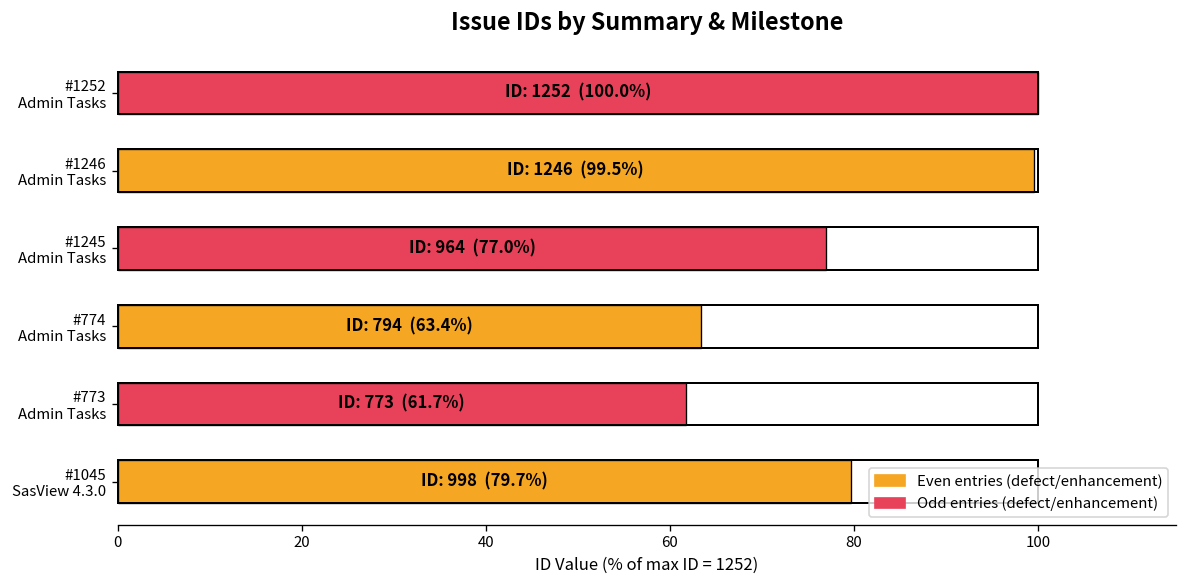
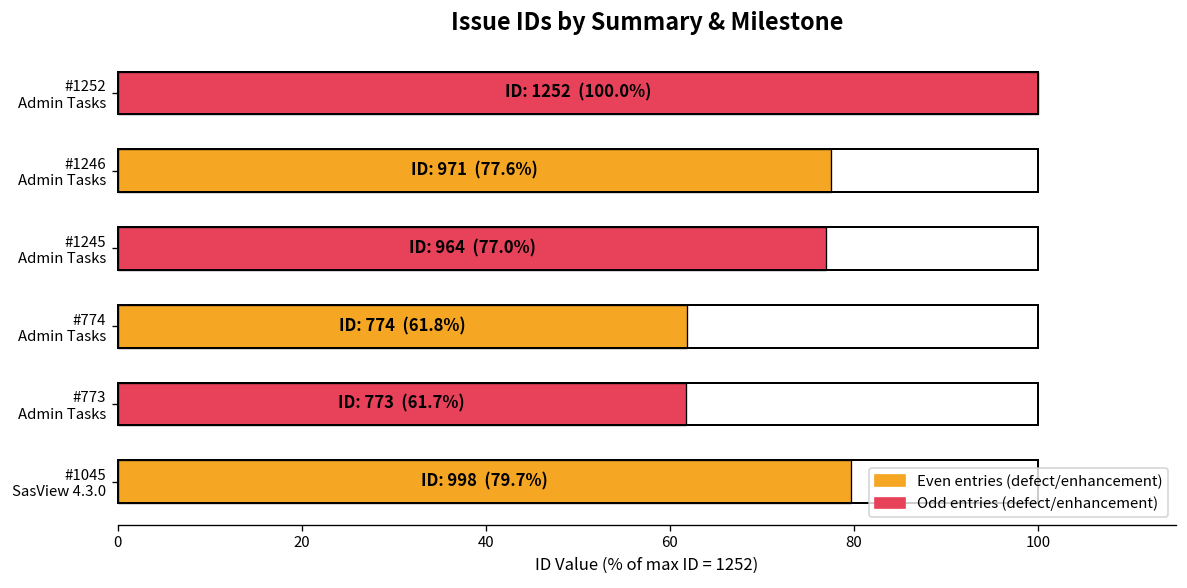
#1246 Admin Tasks: 1246 (99.5%) -> 971 (77.6%)
#774 Admin Tasks: 794 (63.4%) -> 774 (61.8%)
